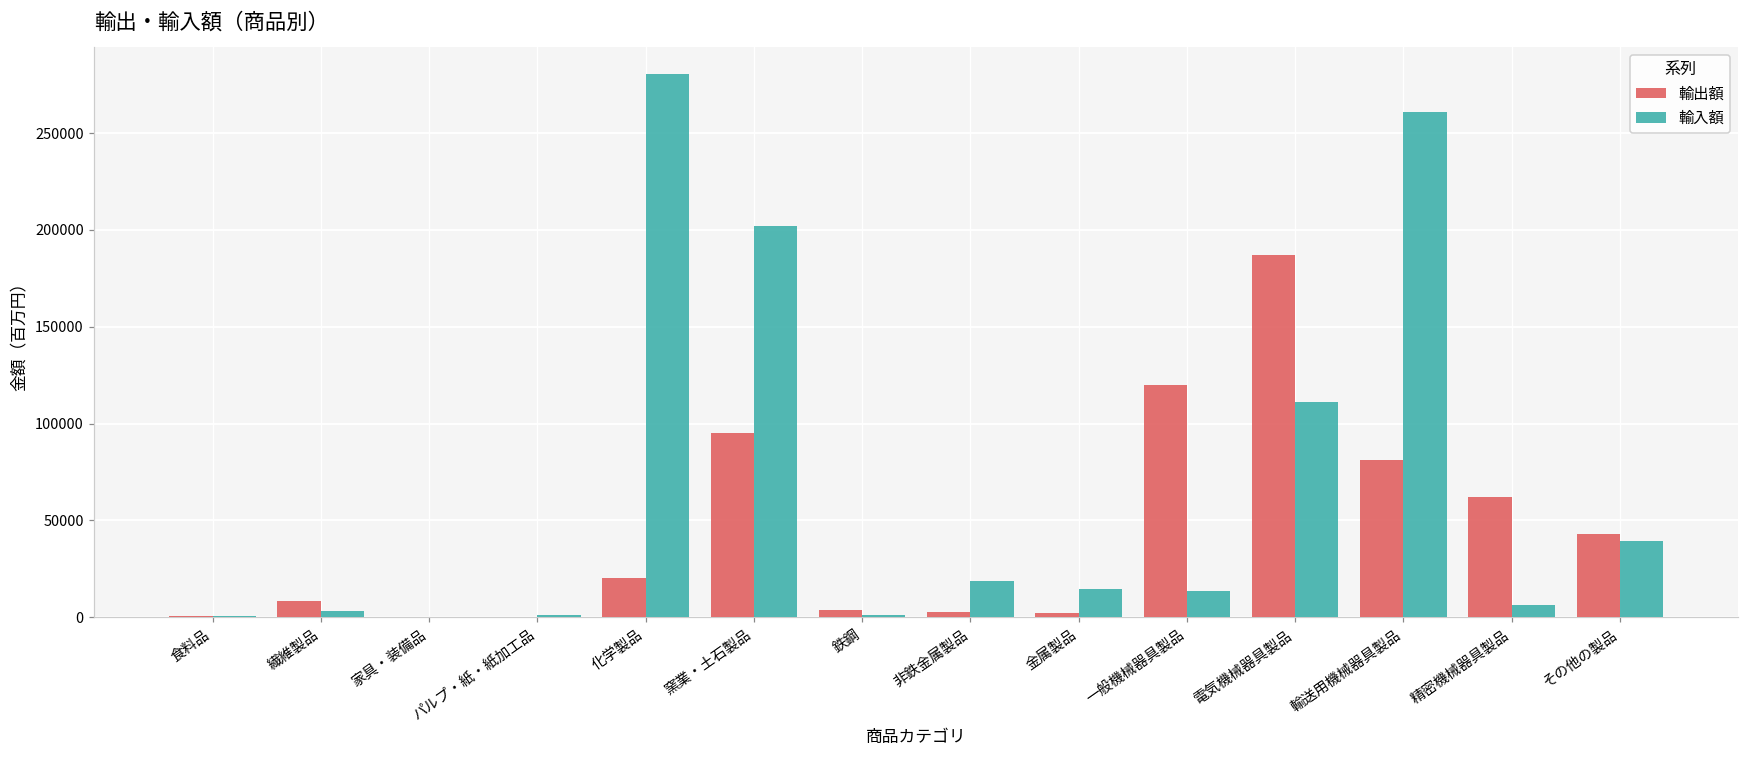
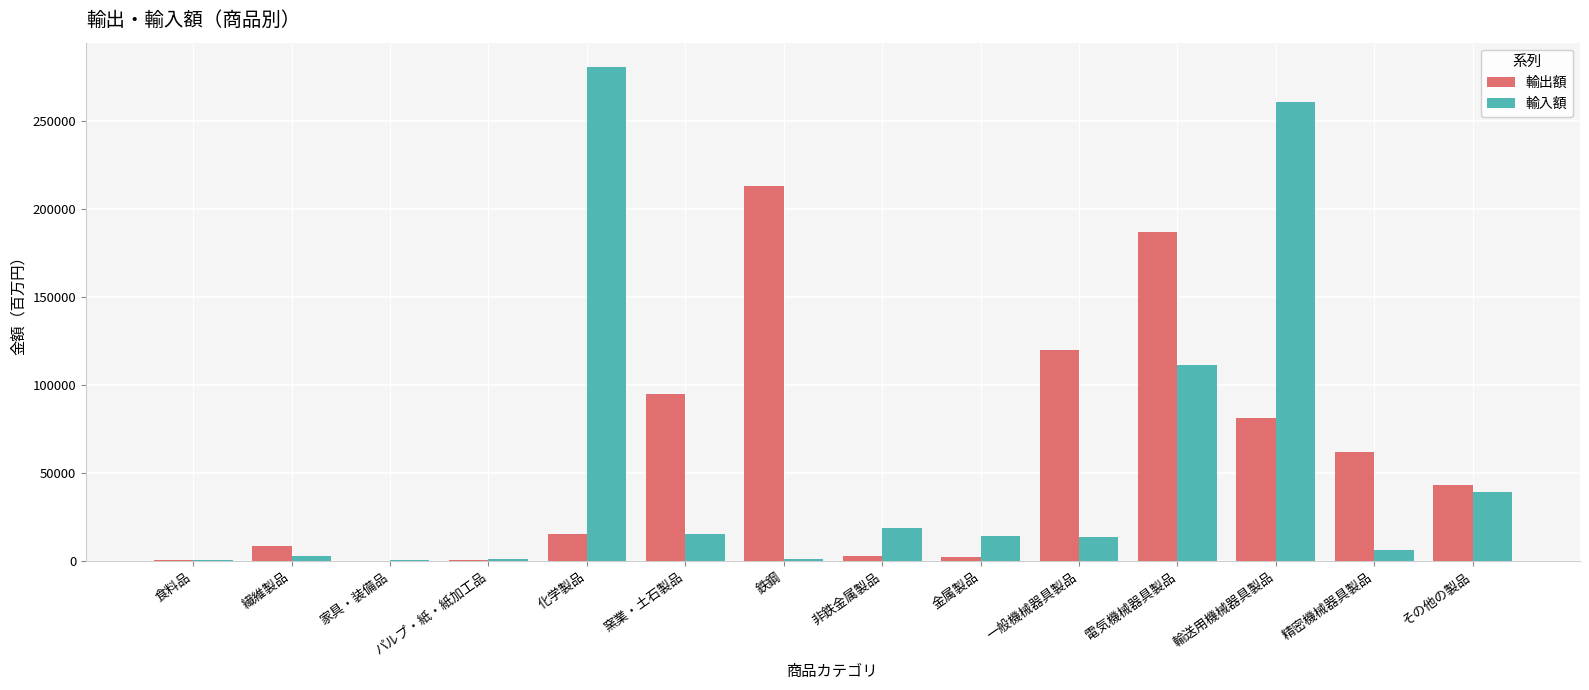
輸出額, 化学製品: 20000 -> 15000
輸入額, 窯業・土石製品: 202000 -> 15000
輸出額, 鉄鋼: 3000 -> 213000
